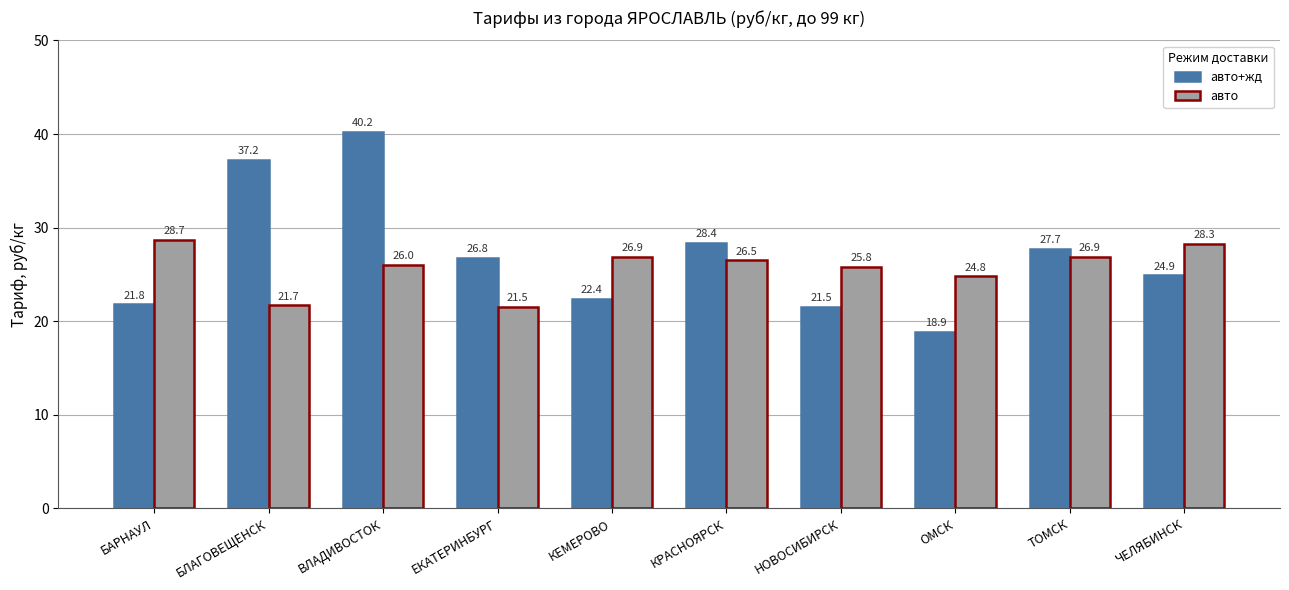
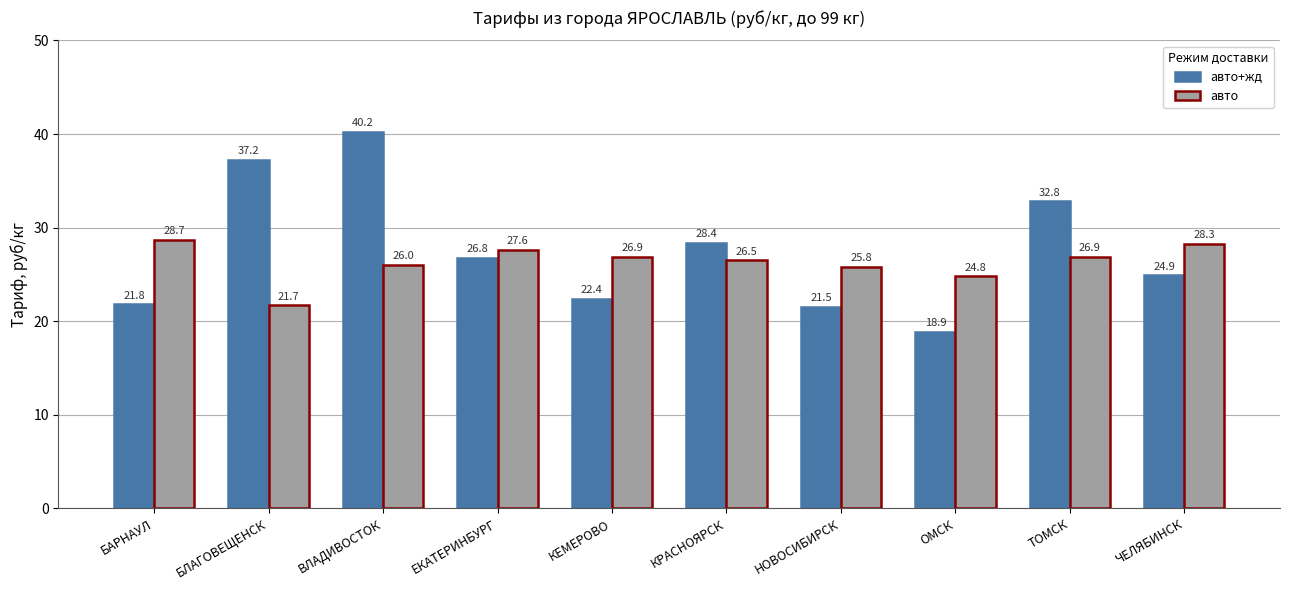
авто, ЕКАТЕРИНБУРГ: 21.5 -> 27.6
авто+жд, ТОМСК: 27.7 -> 32.8
